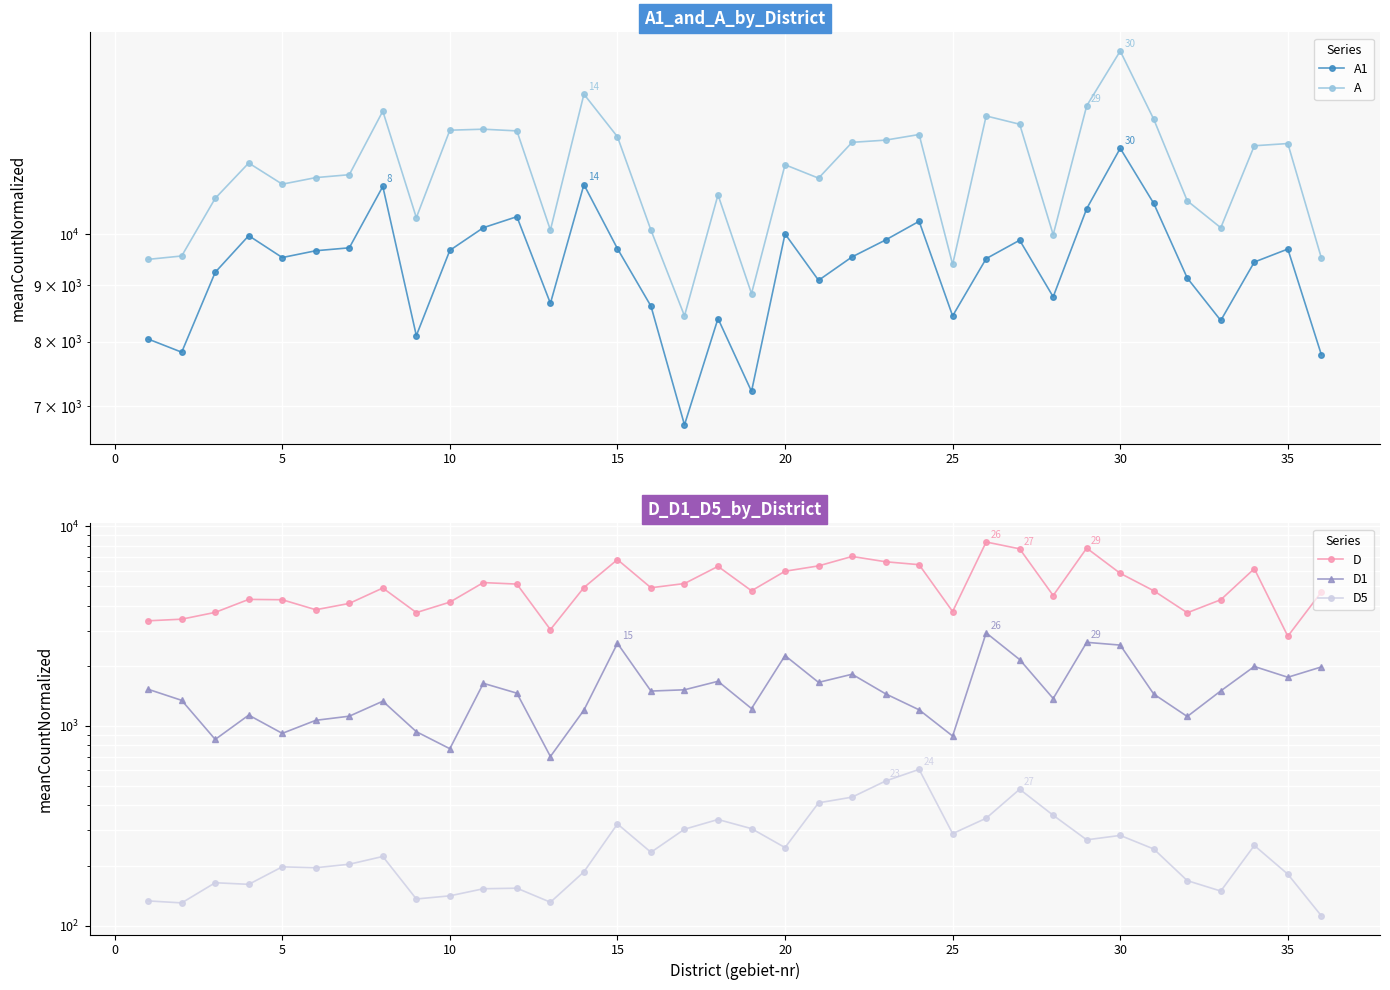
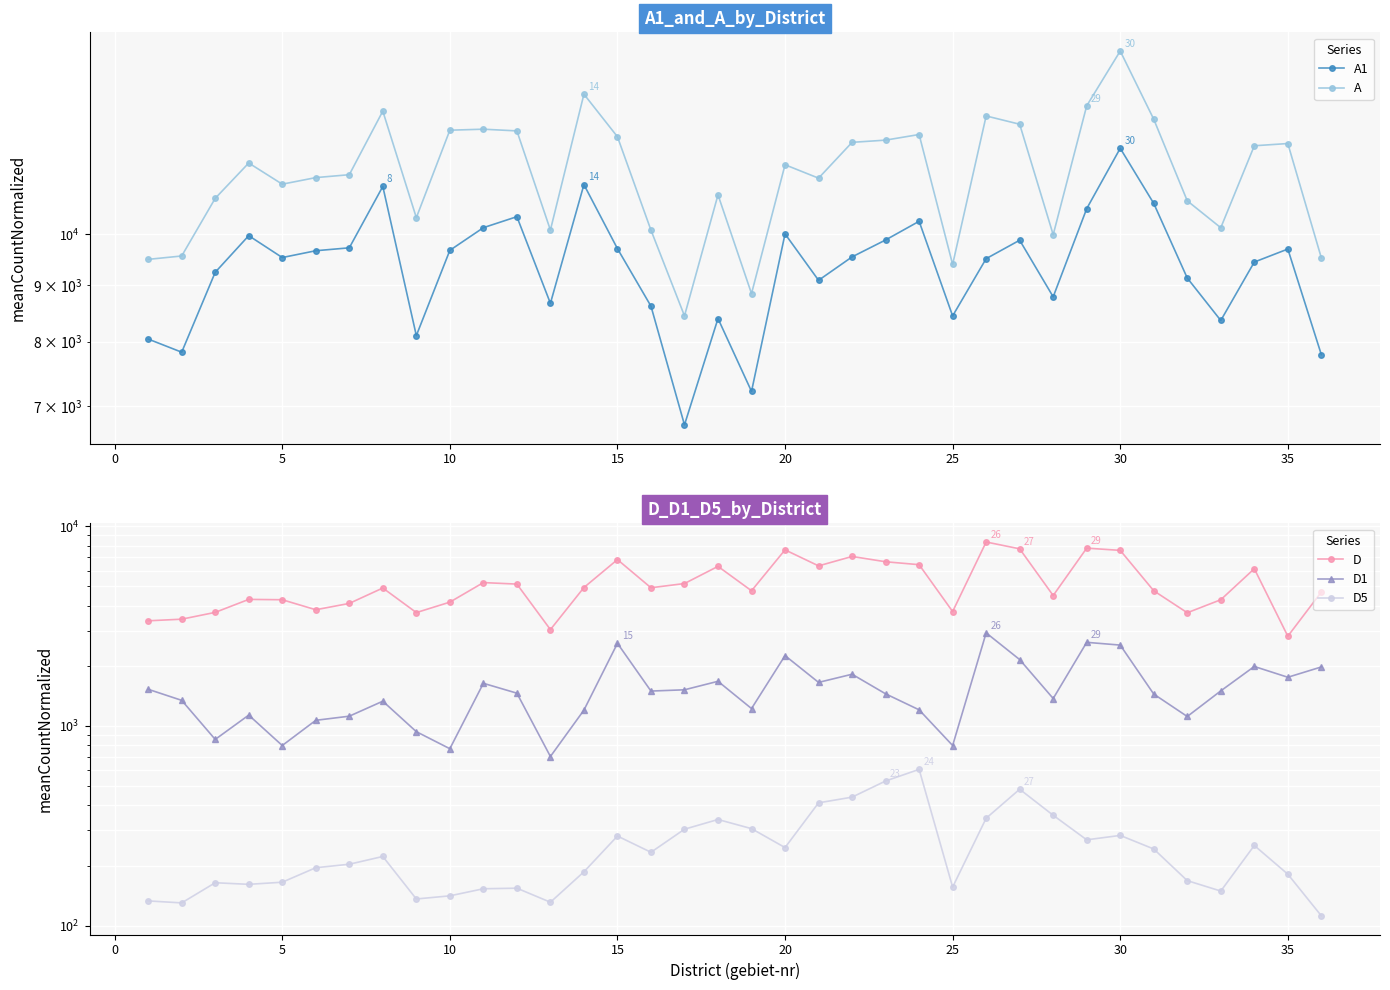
D_D1_D5_by_District, D1, 5: 900 -> 800
D_D1_D5_by_District, D5, 5: 200 -> 170
D_D1_D5_by_District, D5, 15: 320 -> 280
D_D1_D5_by_District, D, 20: 6000 -> 7600
D_D1_D5_by_District, D1, 25: 900 -> 800
D_D1_D5_by_District, D5, 25: 290 -> 160
D_D1_D5_by_District, D, 30: 5800 -> 7600
